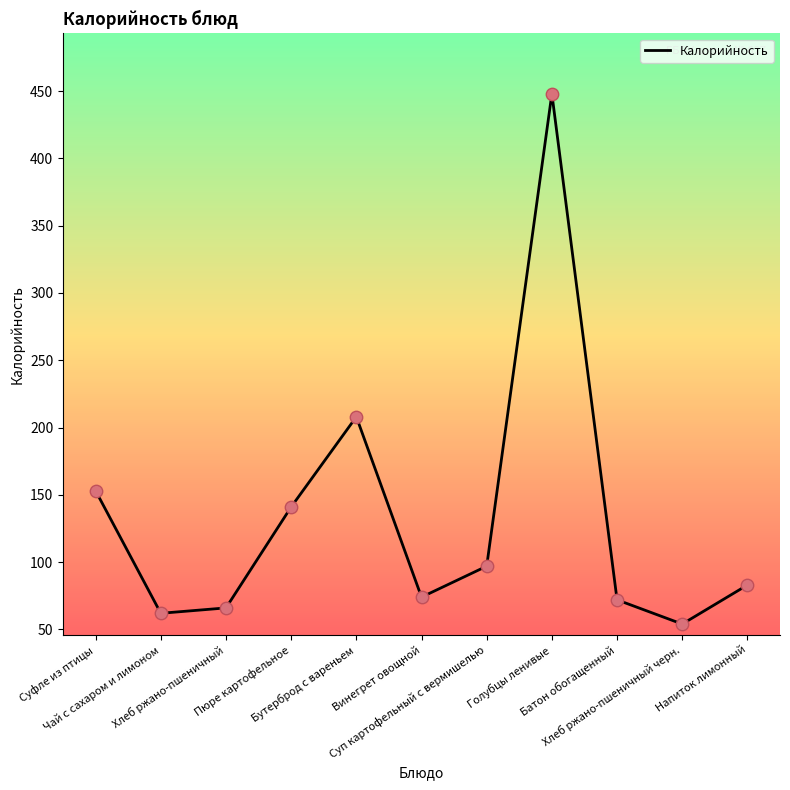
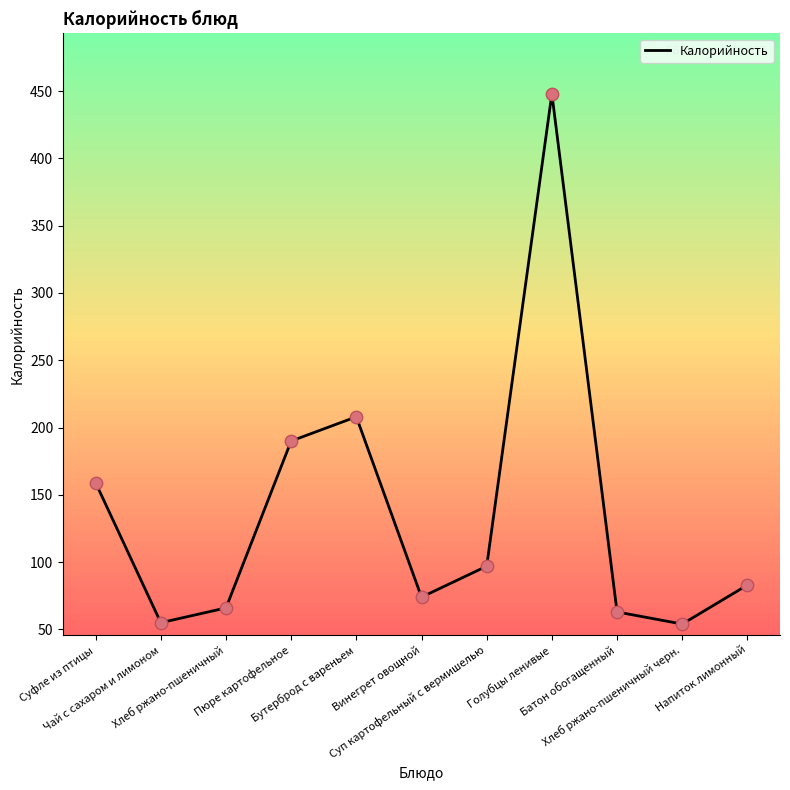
Суфле из птицы: 153 -> 159
Чай с сахаром и лимоном: 62 -> 55
Пюре картофельное: 141 -> 190
Батон обогащенный: 72 -> 63
